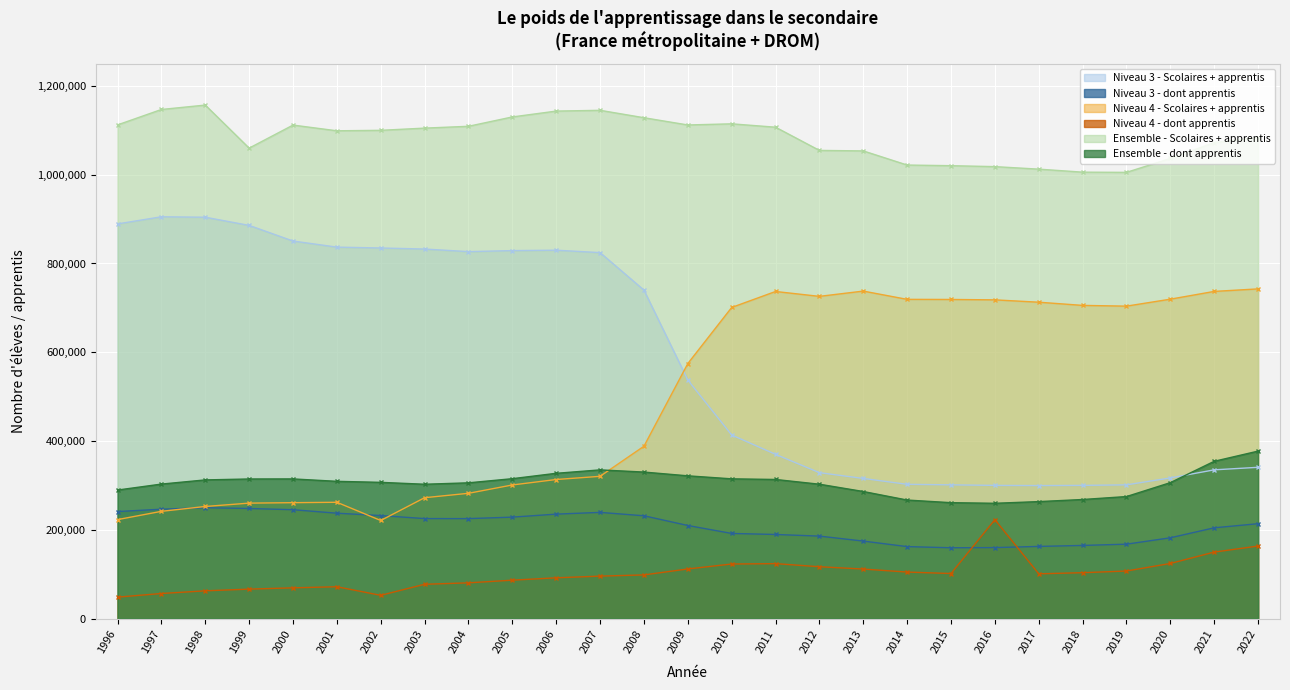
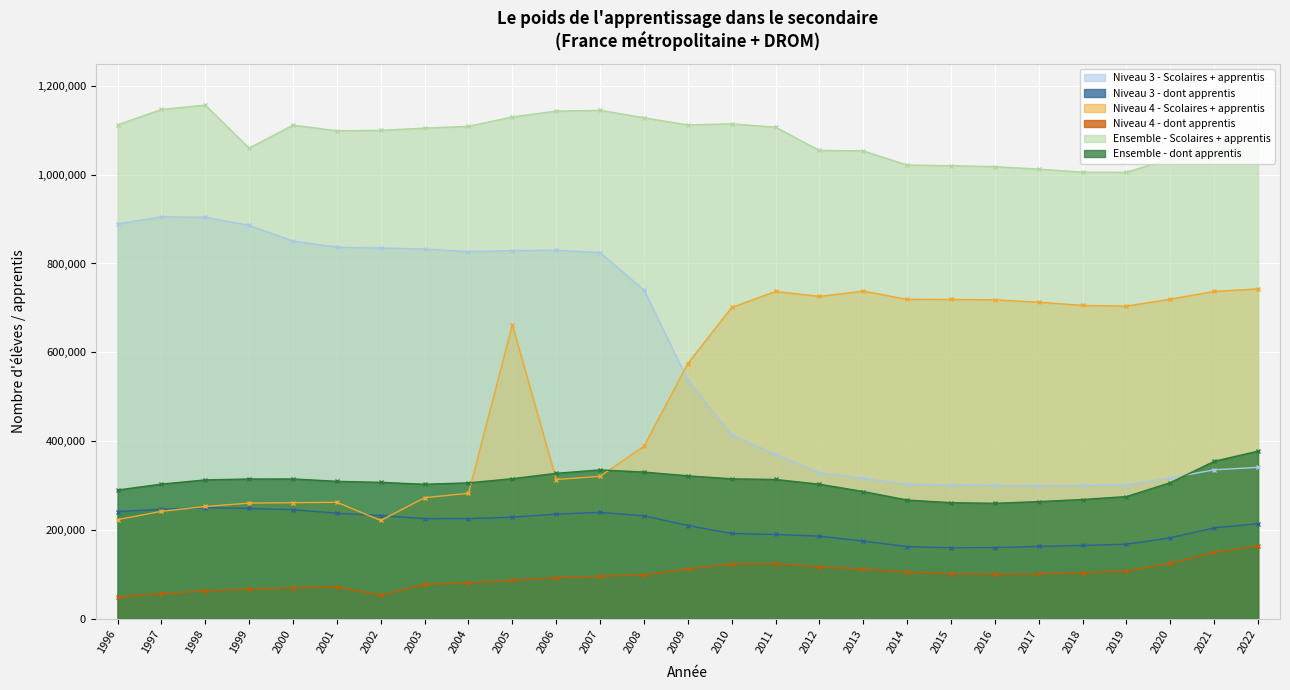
Niveau 4 - Scolaires + apprentis, 2005: 300,000 -> 660,000
Niveau 4 - dont apprentis, 2016: 220,000 -> 100,000
